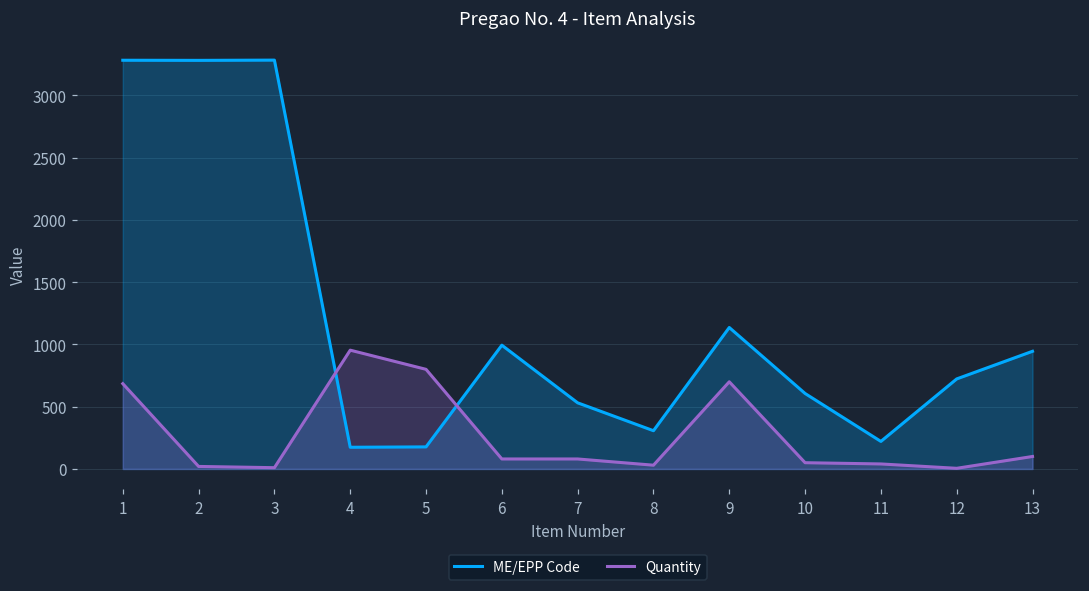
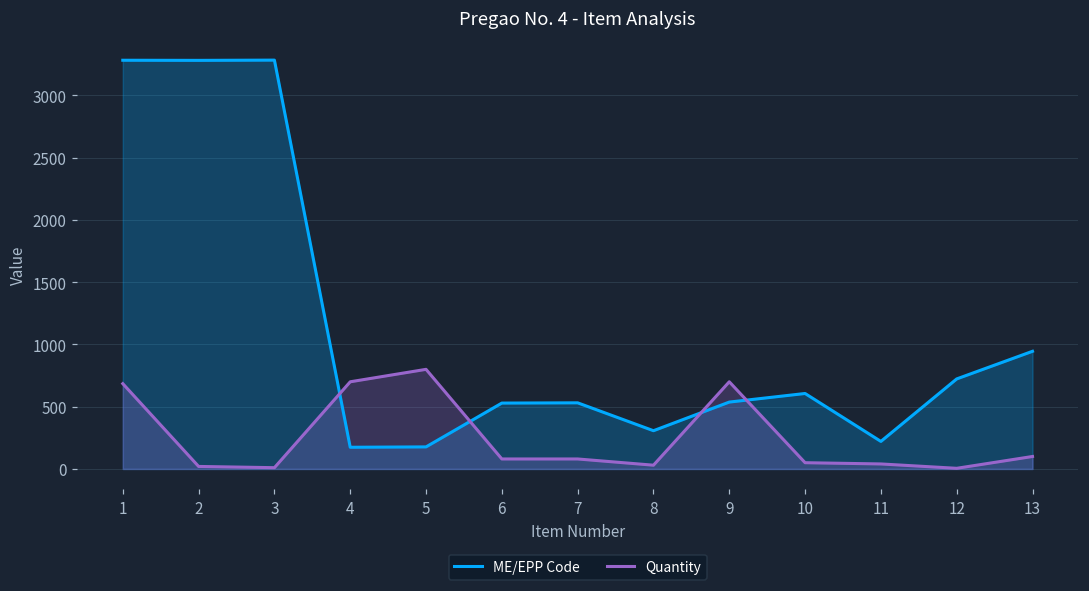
Quantity, 4: 950 -> 700
ME/EPP Code, 6: 990 -> 530
ME/EPP Code, 9: 1140 -> 540
